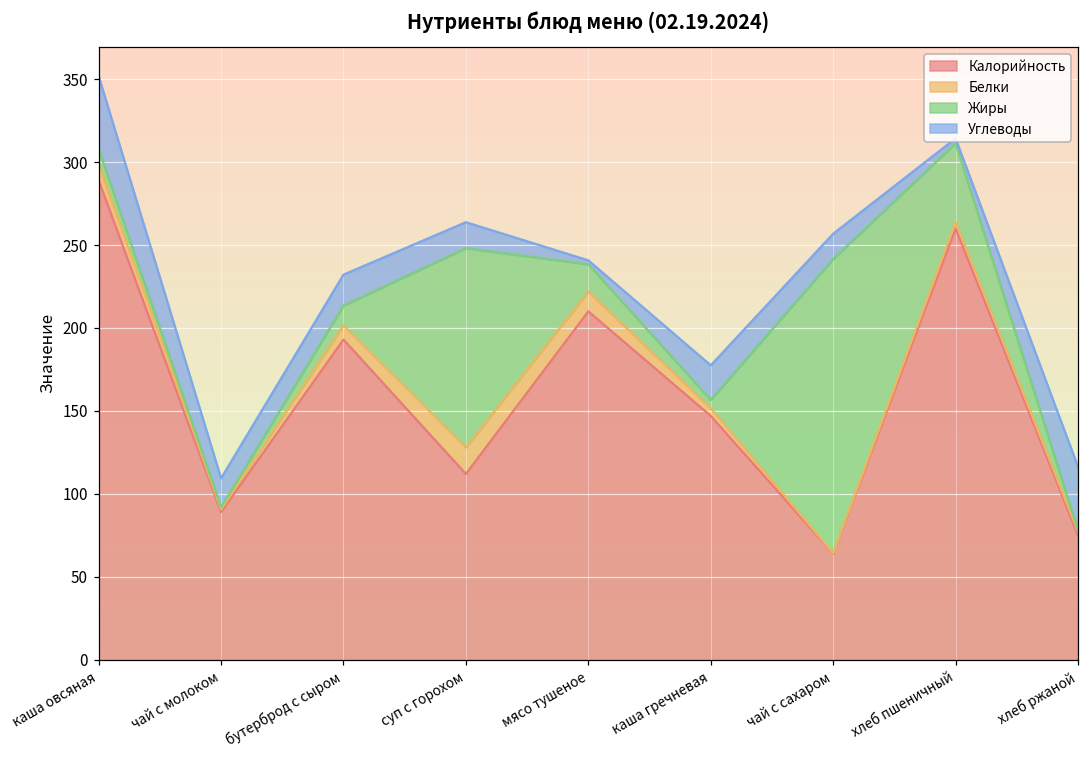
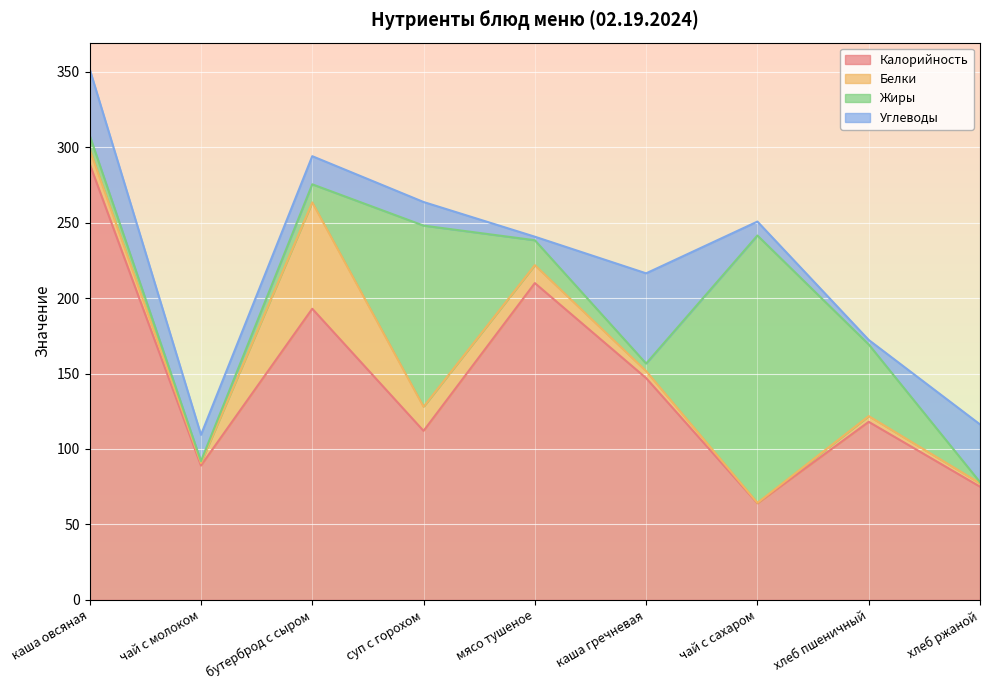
Белки, бутерброд с сыром: 9 -> 71
Углеводы, каша гречневая: 21 -> 60
Углеводы, чай с сахаром: 15 -> 9
Калорийность, хлеб пшеничный: 260 -> 118
